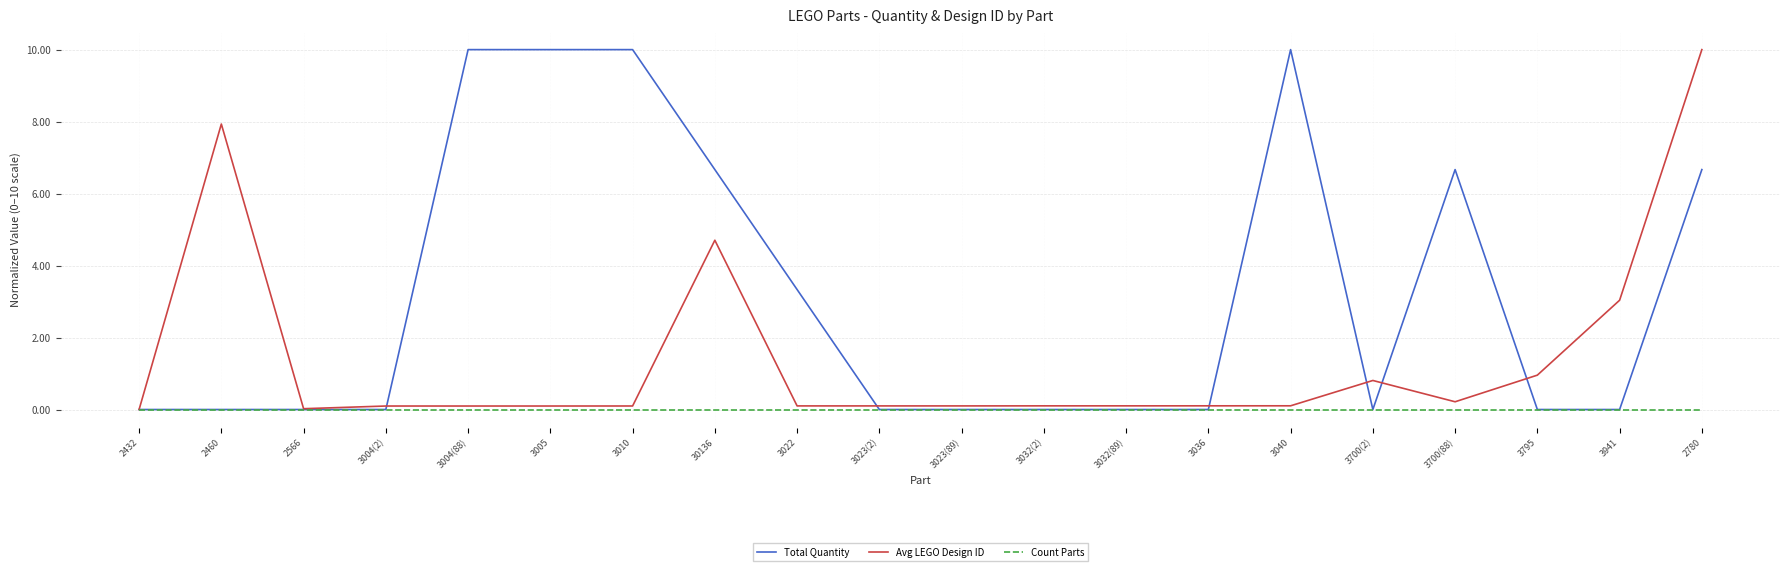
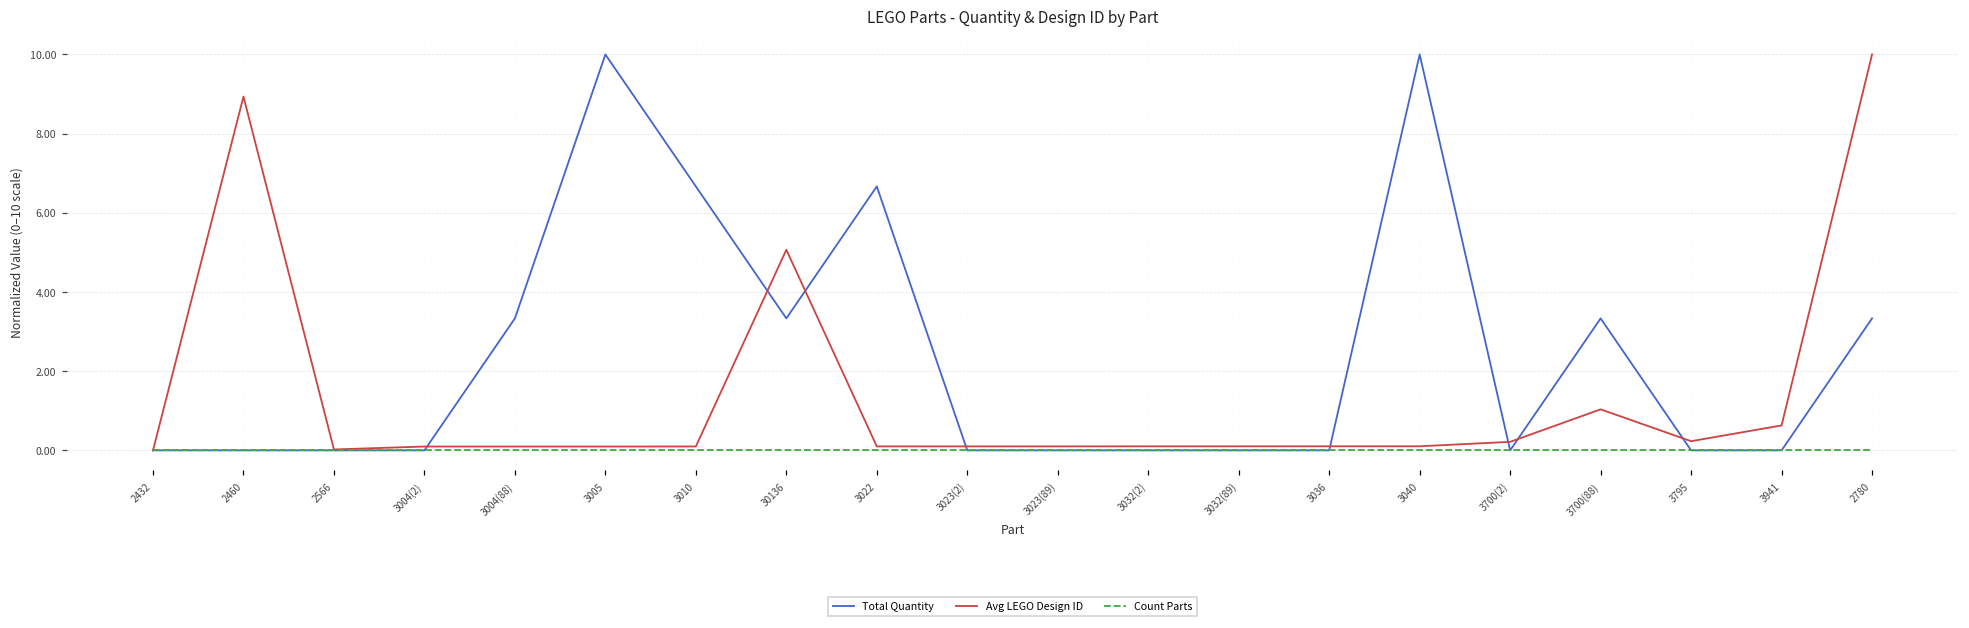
Avg LEGO Design ID, 2460: 7.9 -> 8.9
Total Quantity, 3004(88): 10.0 -> 3.3
Total Quantity, 3010: 10.0 -> 6.7
Total Quantity, 30136: 6.7 -> 3.3
Avg LEGO Design ID, 30136: 4.7 -> 5.1
Total Quantity, 3022: 3.3 -> 6.7
Avg LEGO Design ID, 3700(2): 0.8 -> 0.2
Total Quantity, 3700(88): 6.7 -> 3.3
Avg LEGO Design ID, 3700(88): 0.2 -> 1.0
Avg LEGO Design ID, 3795: 1.0 -> 0.2
Avg LEGO Design ID, 3941: 3.0 -> 0.6
Total Quantity, 2780: 6.7 -> 3.3
